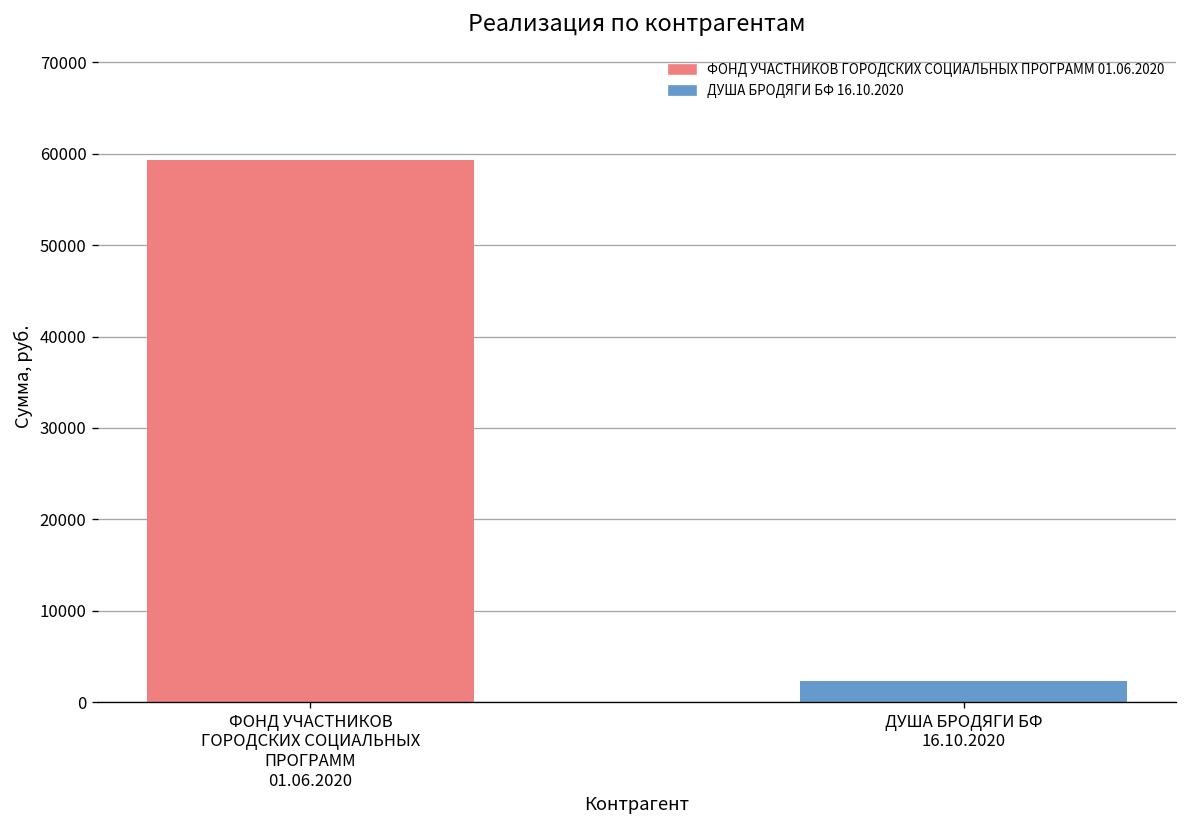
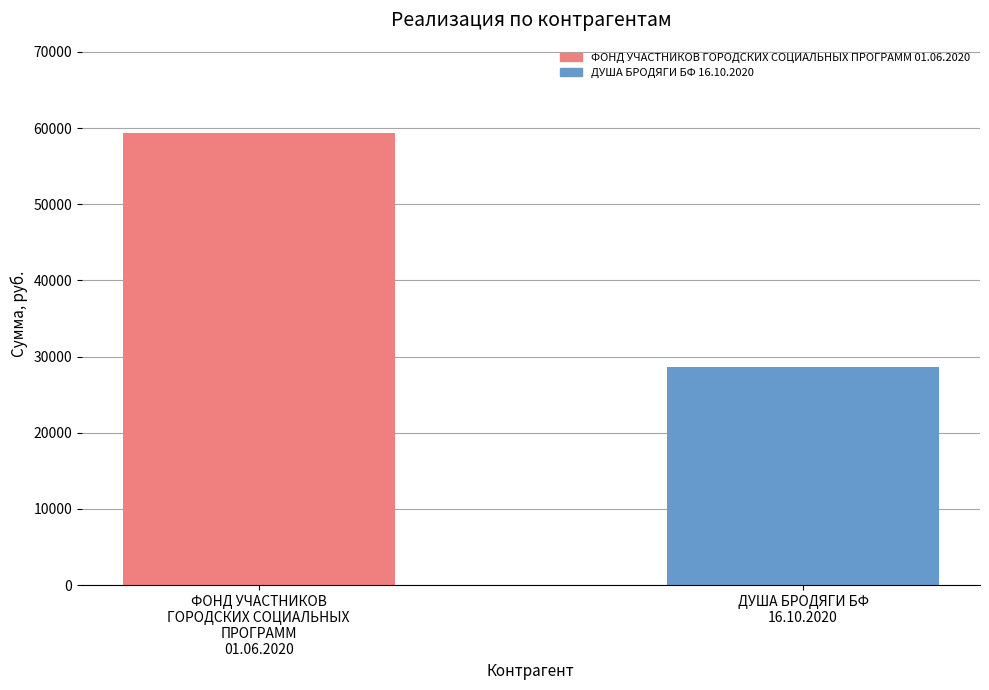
ДУША БРОДЯГИ БФ 16.10.2020: 2000 -> 29000
